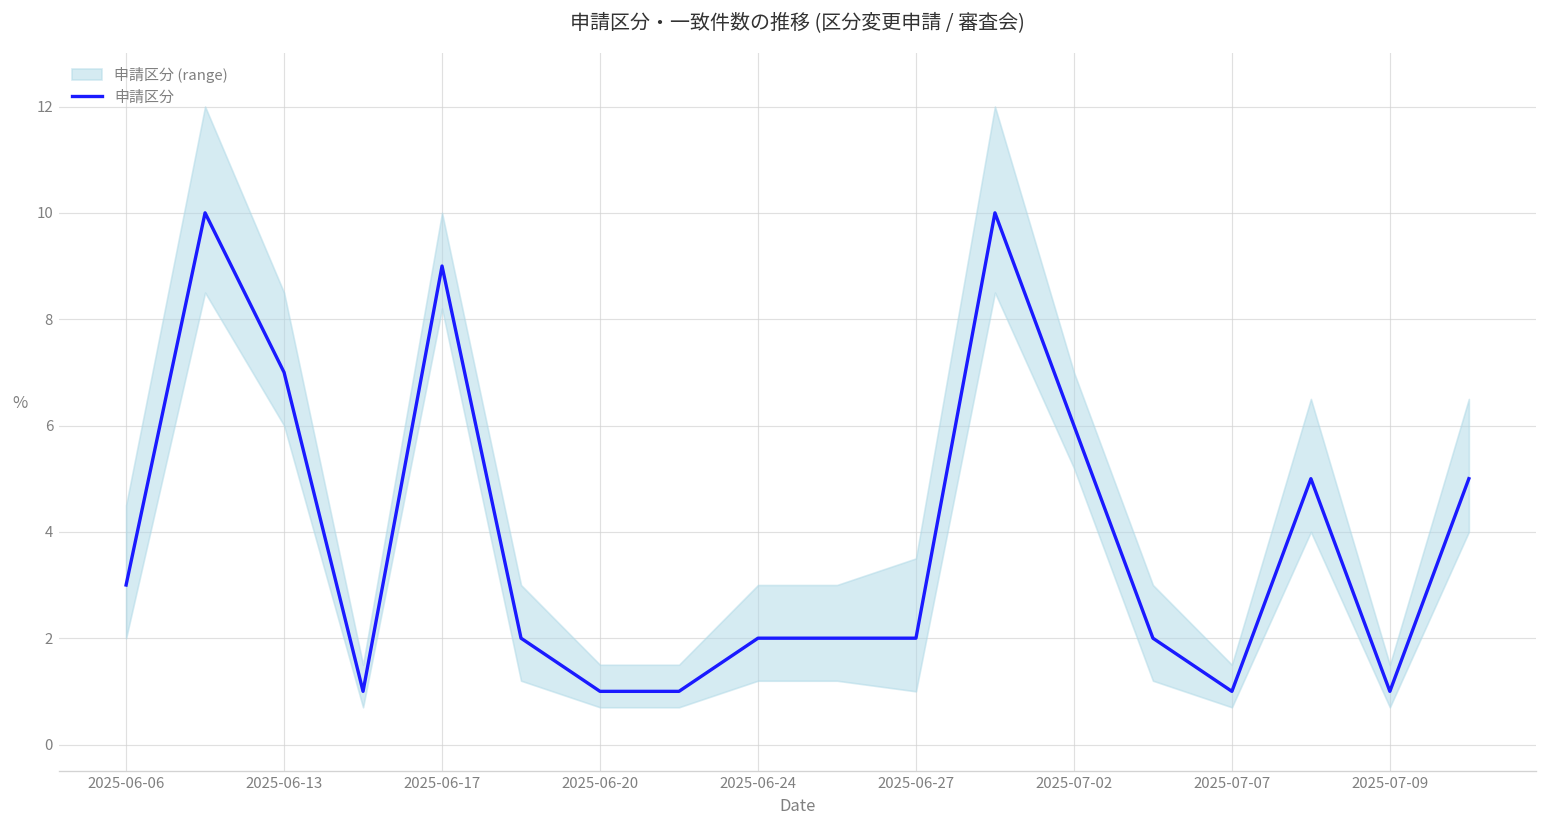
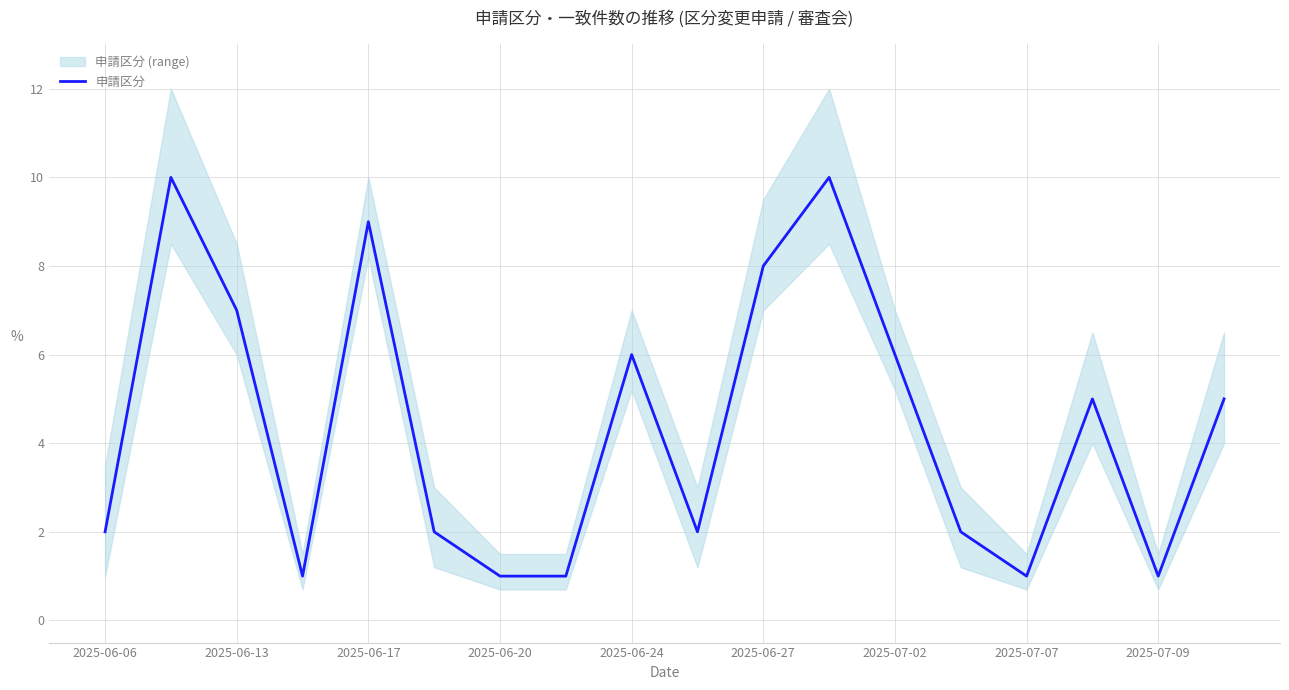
申請区分, 2025-06-06: 3 -> 2
申請区分, 2025-06-24: 2 -> 6
申請区分, 2025-06-27: 2 -> 8
